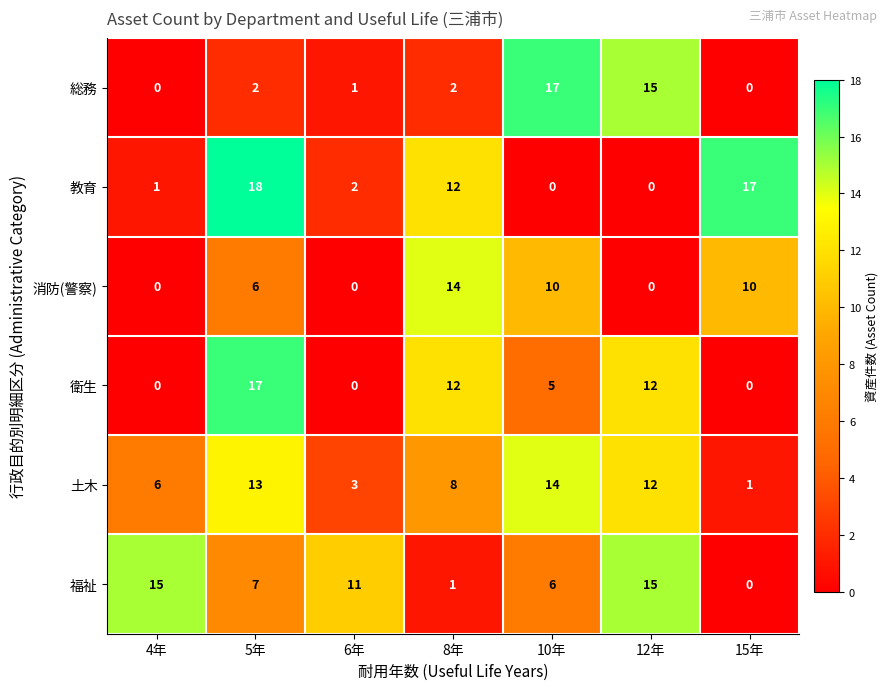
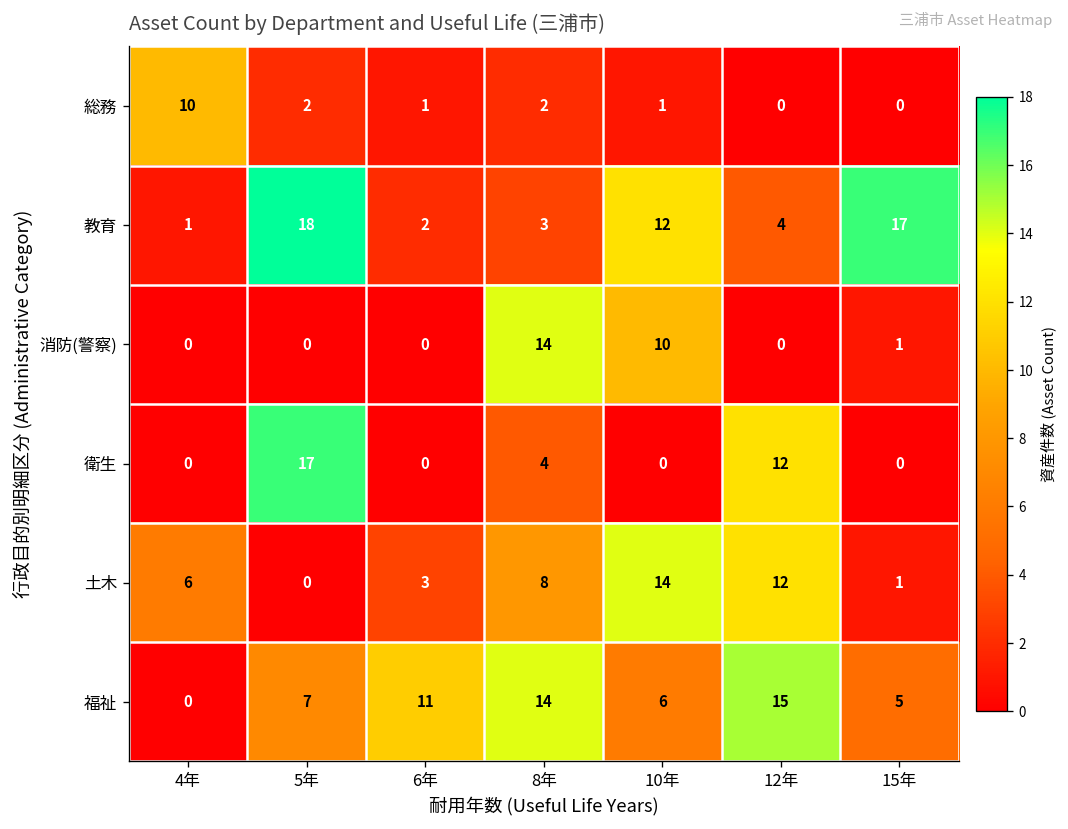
総務, 4年: 0 -> 10
総務, 10年: 17 -> 1
総務, 12年: 15 -> 0
教育, 8年: 12 -> 3
教育, 10年: 0 -> 12
教育, 12年: 0 -> 4
消防(警察), 5年: 6 -> 0
消防(警察), 15年: 10 -> 1
衛生, 8年: 12 -> 4
衛生, 10年: 5 -> 0
土木, 5年: 13 -> 0
福祉, 4年: 15 -> 0
福祉, 8年: 1 -> 14
福祉, 15年: 0 -> 5
